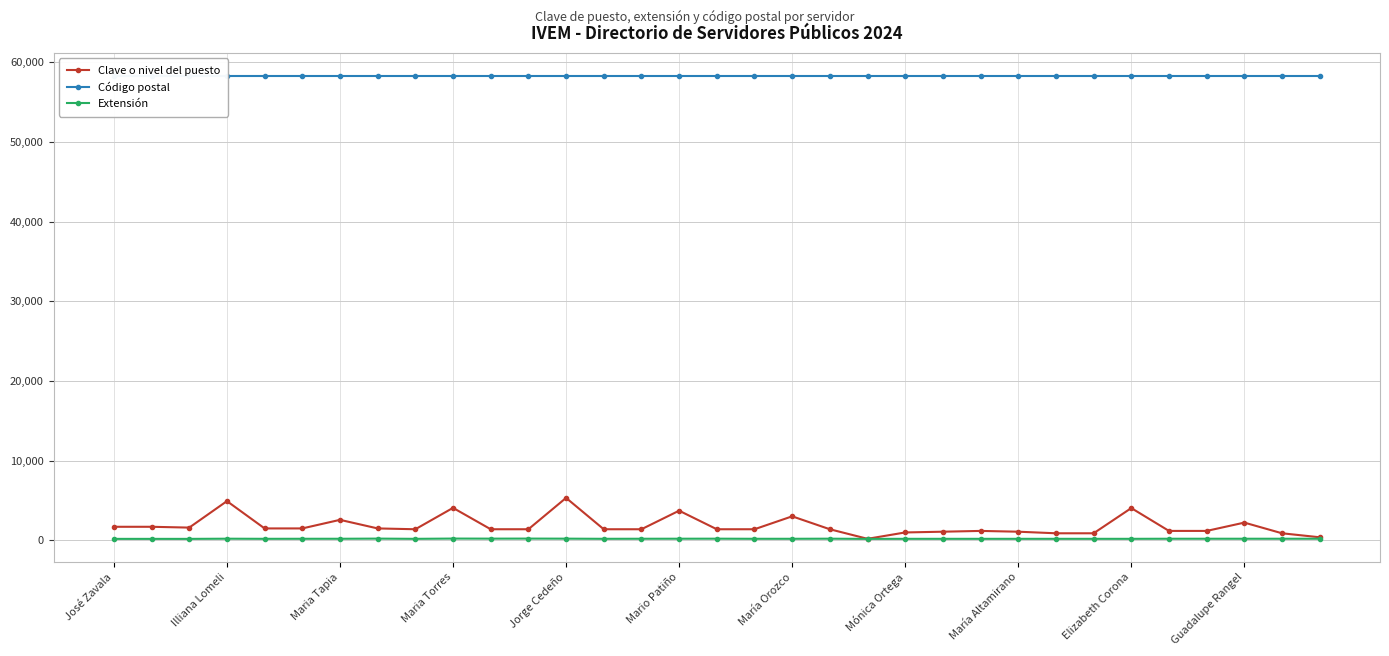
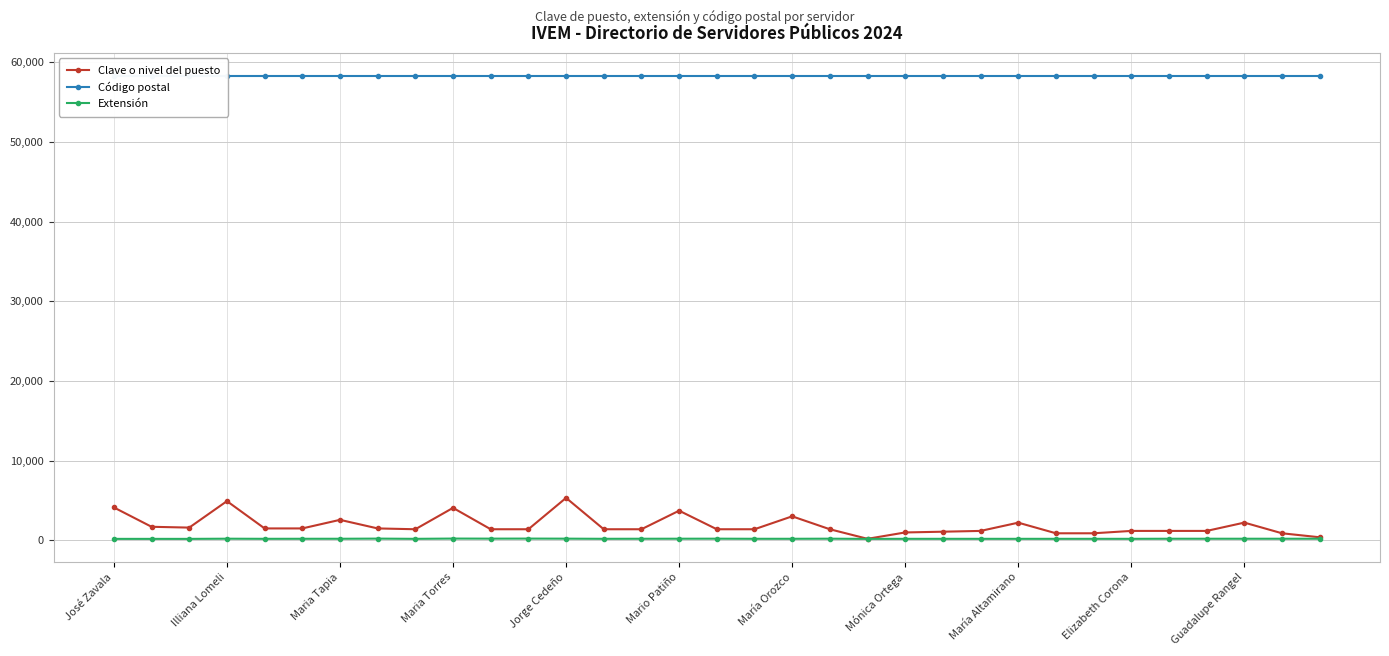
Clave o nivel del puesto, José Zavala: 2,000 -> 4,000
Clave o nivel del puesto, María Altamirano: 1,000 -> 2,000
Clave o nivel del puesto, Elizabeth Corona: 4,000 -> 1,000
